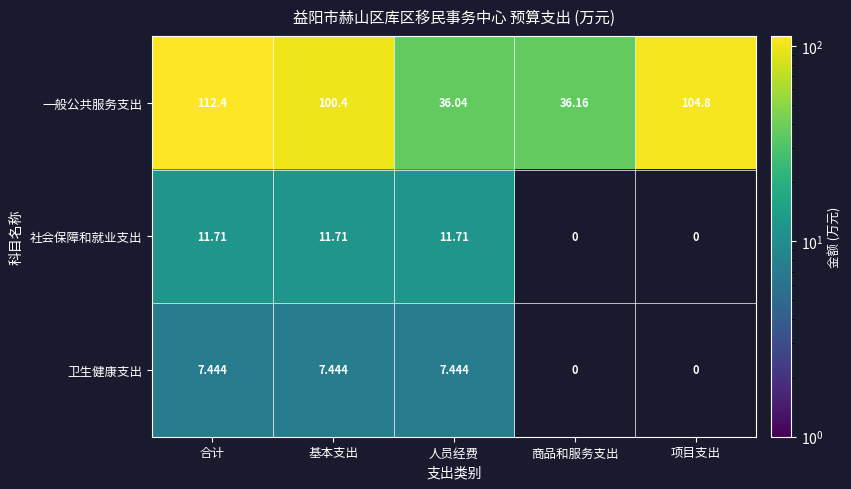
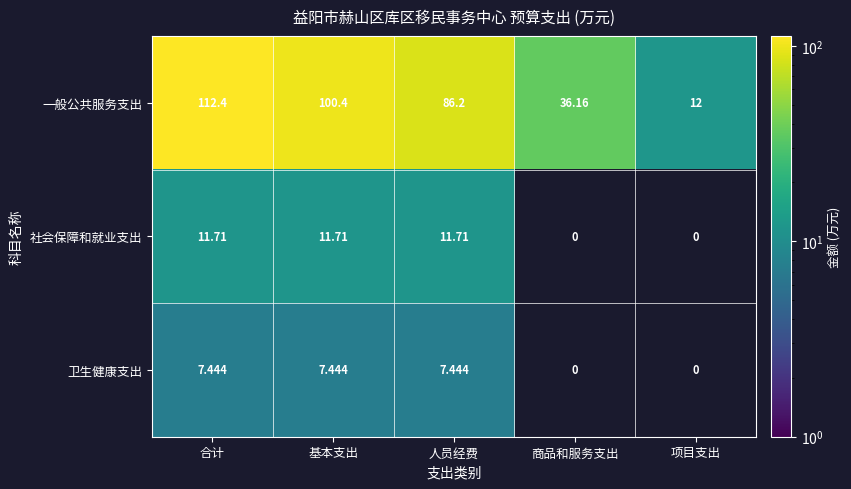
一般公共服务支出, 人员经费: 36.04 -> 86.2
一般公共服务支出, 项目支出: 104.8 -> 12
